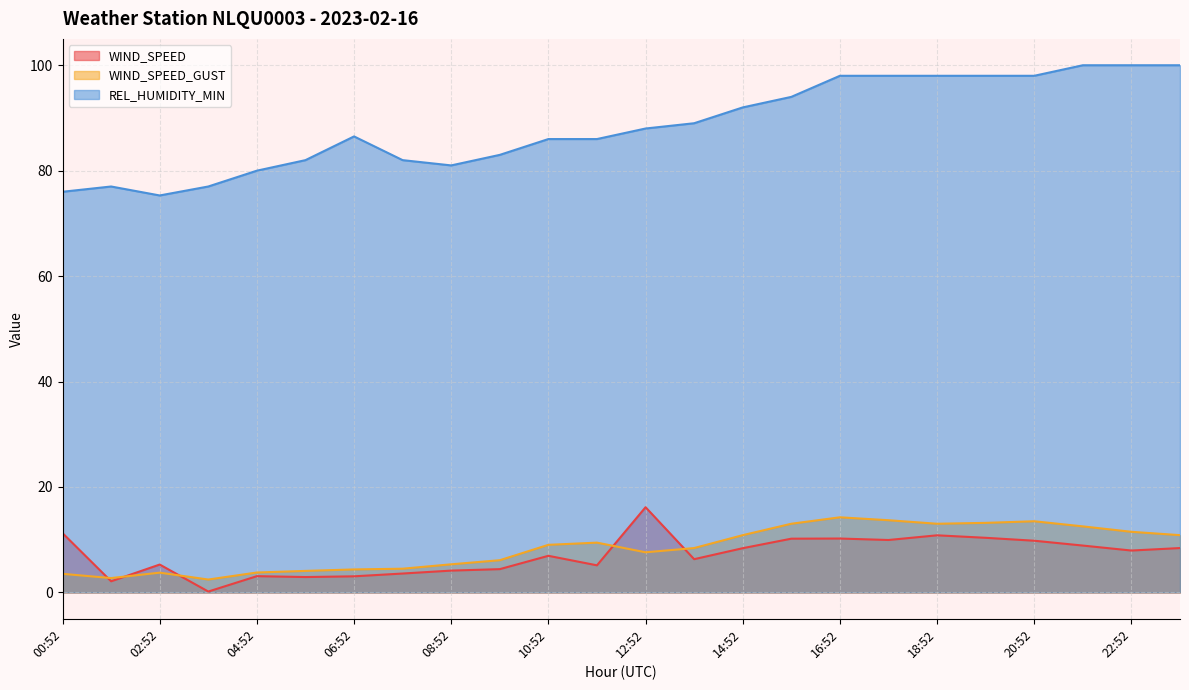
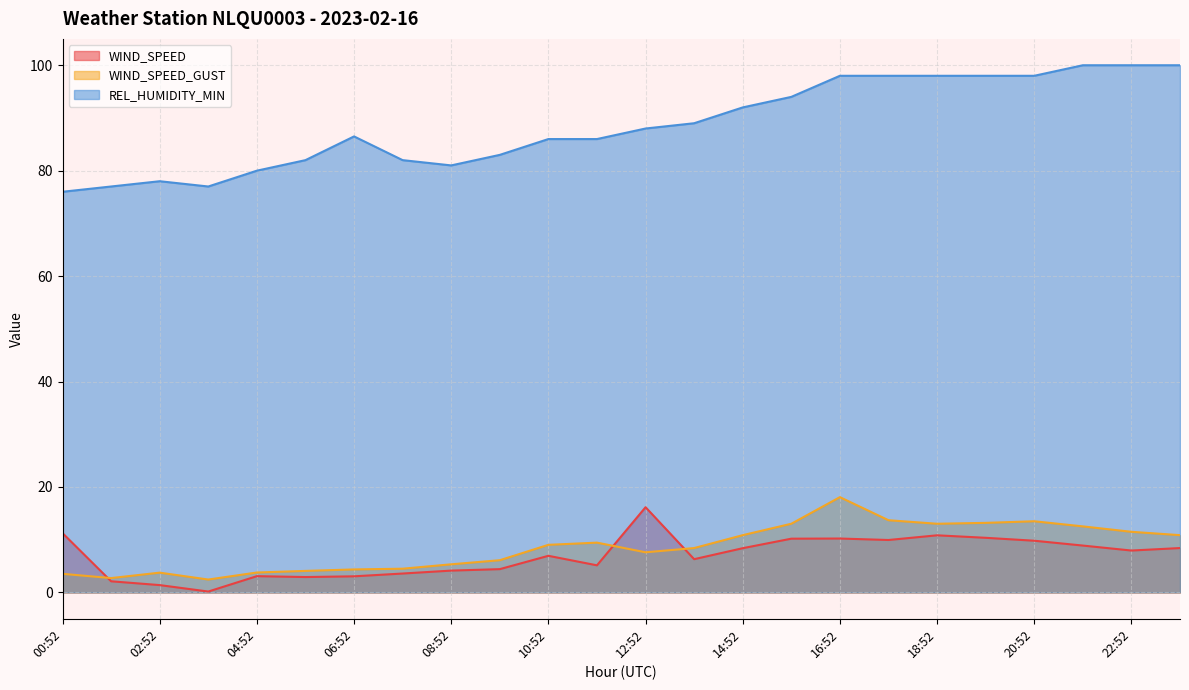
WIND_SPEED, 02:52: 5 -> 1
REL_HUMIDITY_MIN, 02:52: 75 -> 78
WIND_SPEED_GUST, 16:52: 14 -> 18
